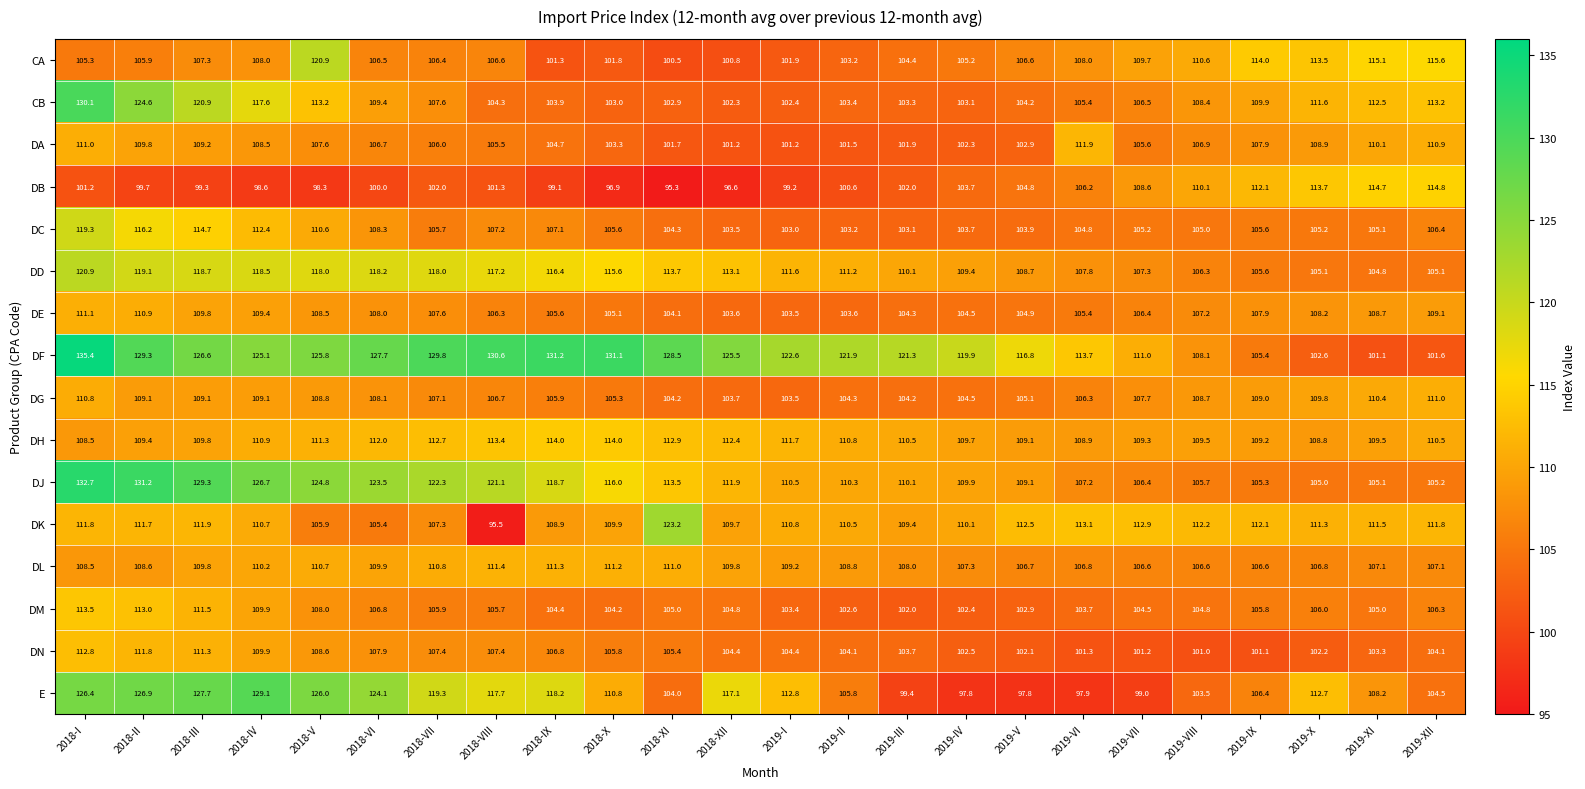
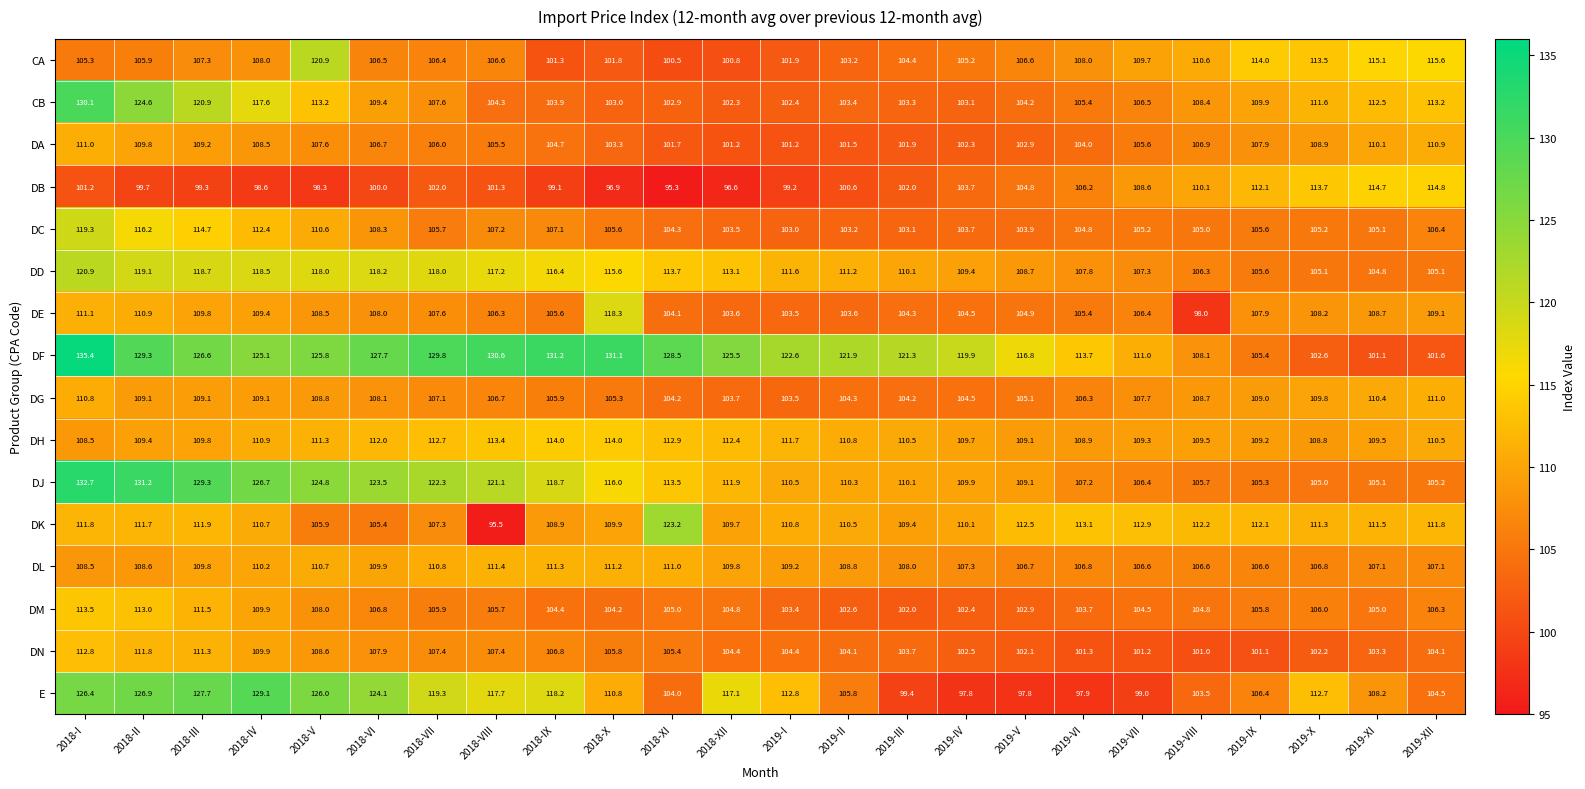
DA, 2019-VI: 111.9 -> 104.0
DE, 2018-X: 105.1 -> 118.3
DE, 2019-VIII: 107.2 -> 98.0
